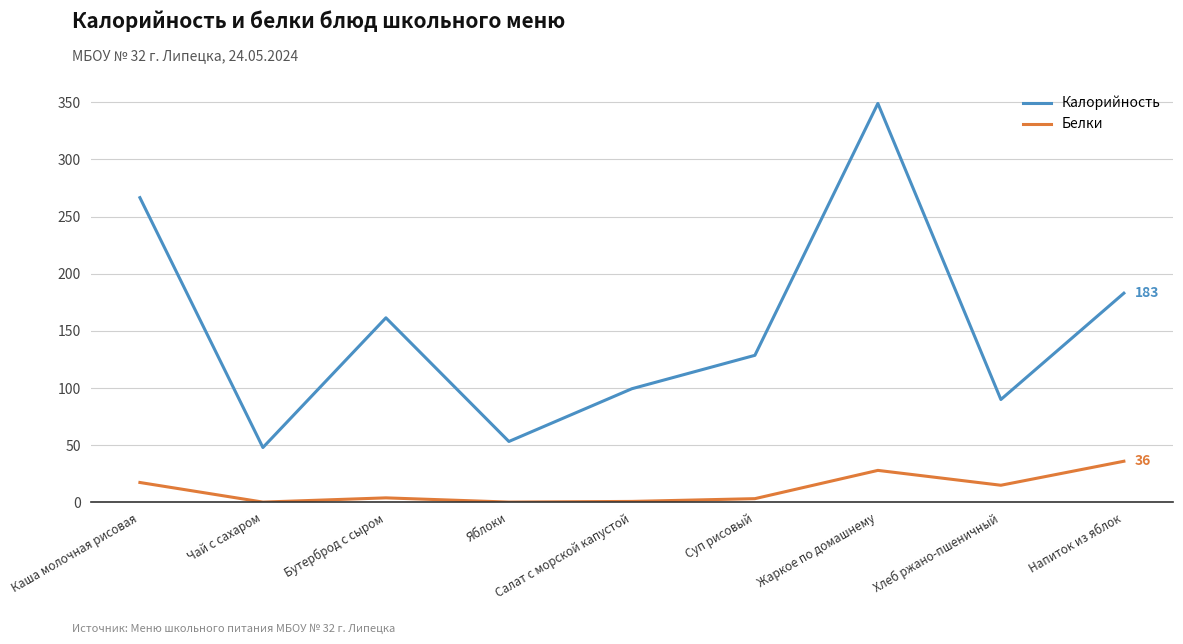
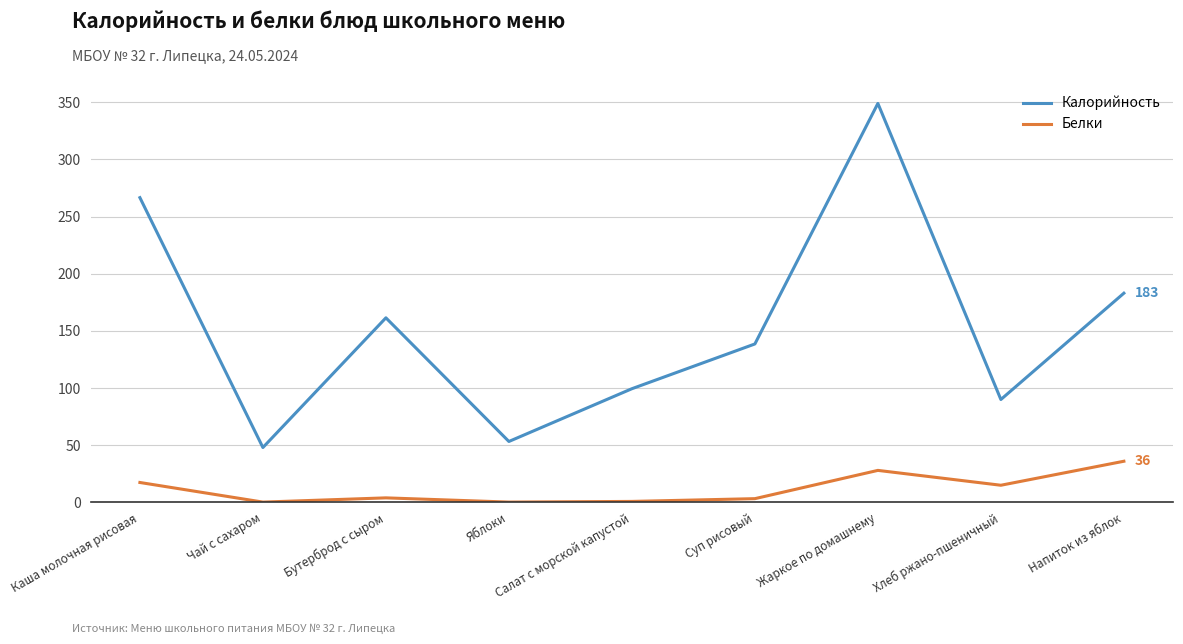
Калорийность, Суп рисовый: 129 -> 139
